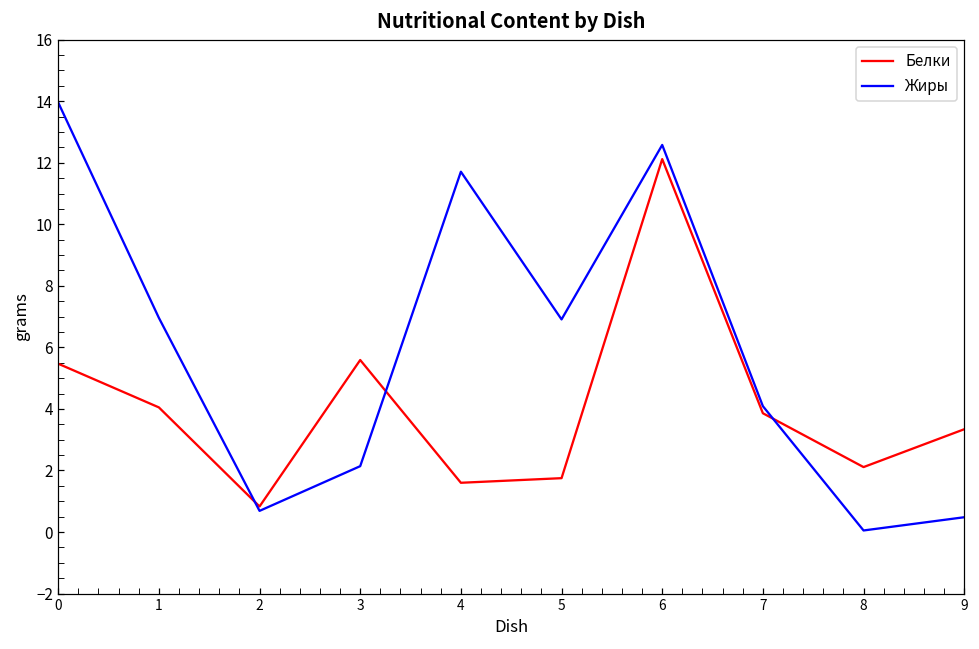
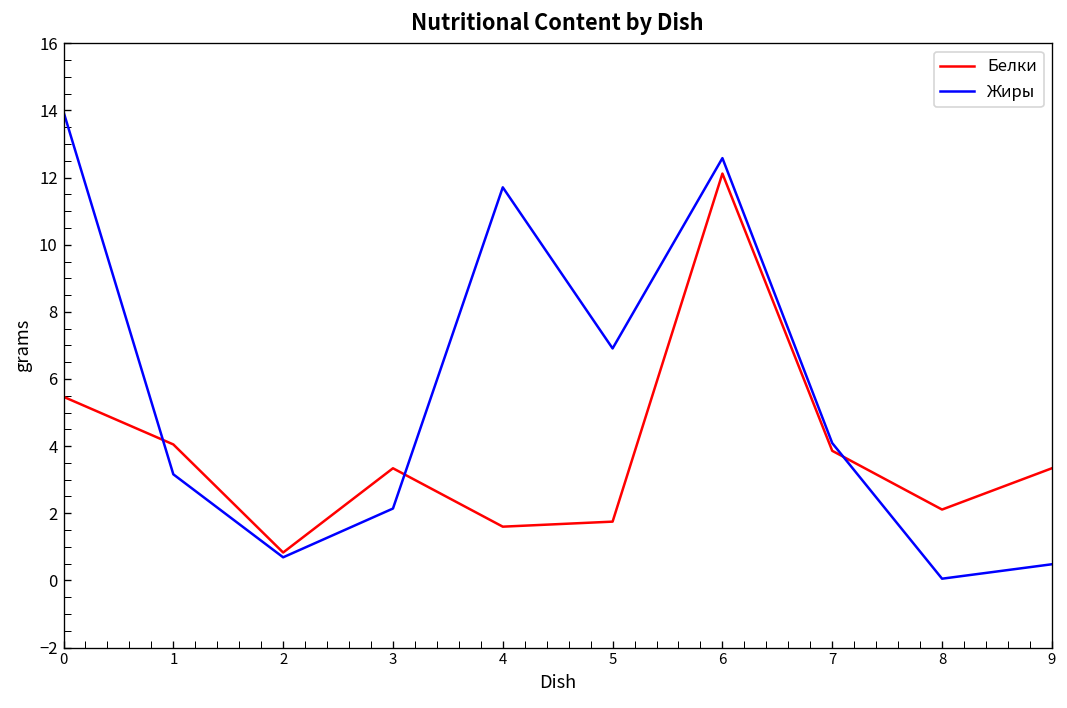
Жиры, 1: 7.0 -> 3.2
Белки, 3: 5.6 -> 3.3
